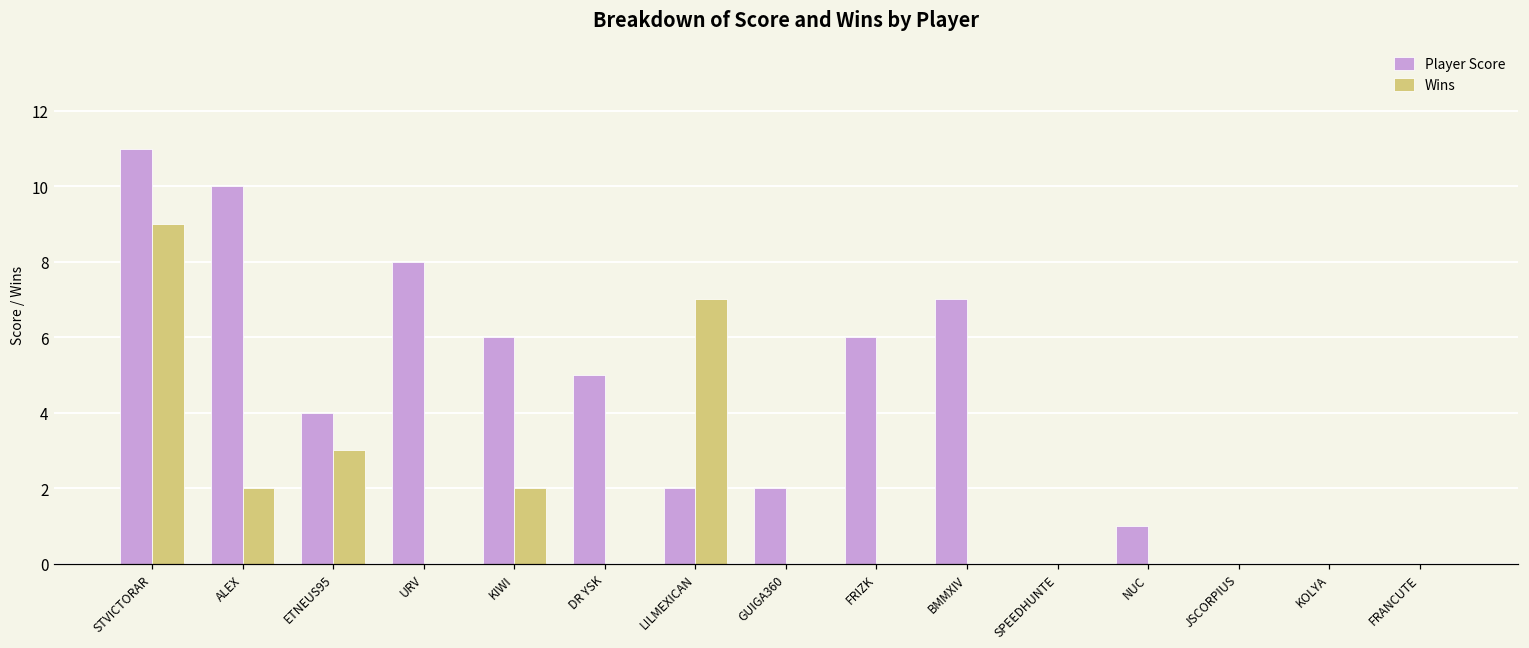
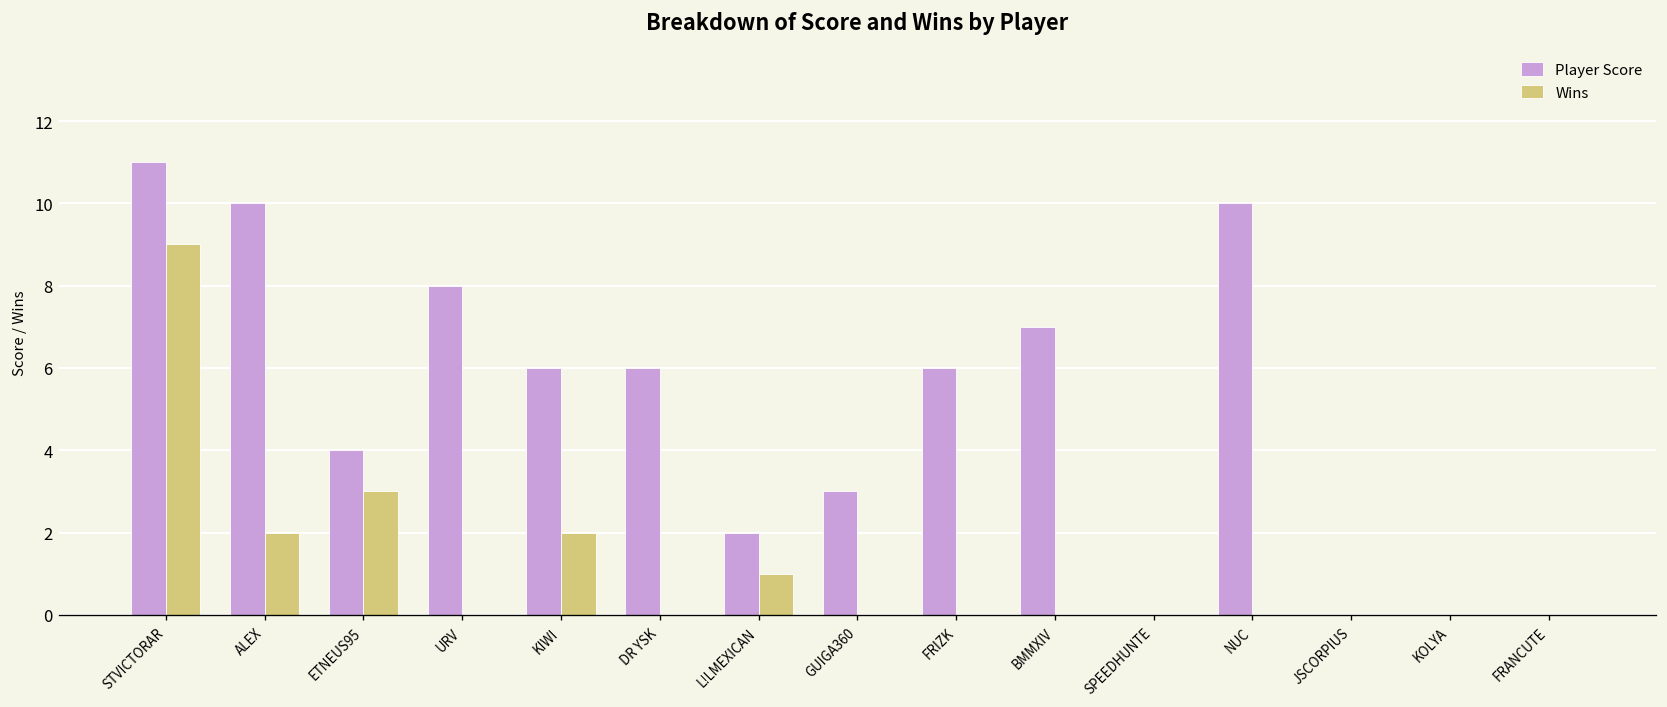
Player Score, DR YSK: 5 -> 6
Wins, L!LMEXICAN: 7 -> 1
Player Score, GUIGA360: 2 -> 3
Player Score, NUC: 1 -> 10
